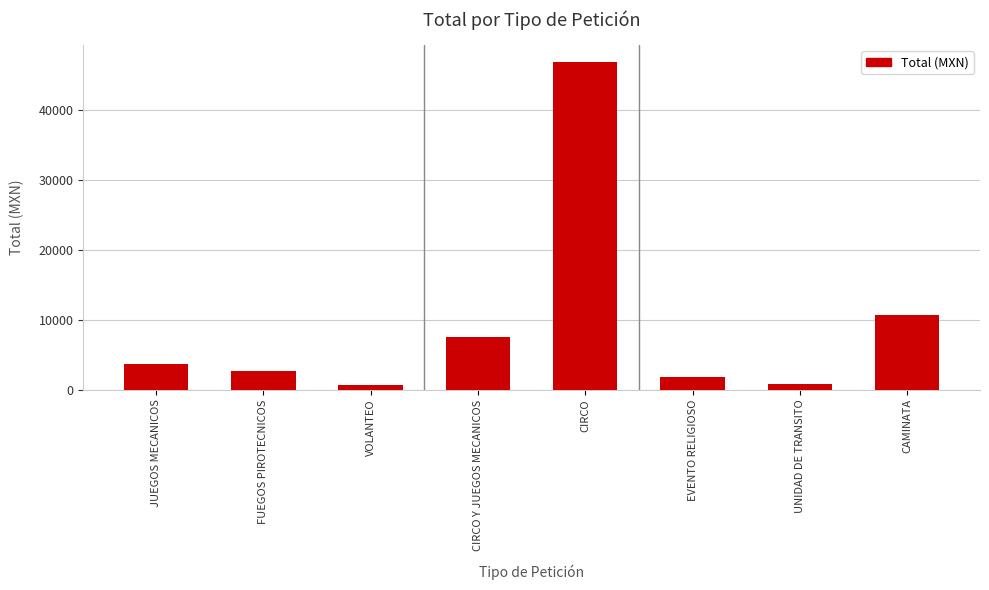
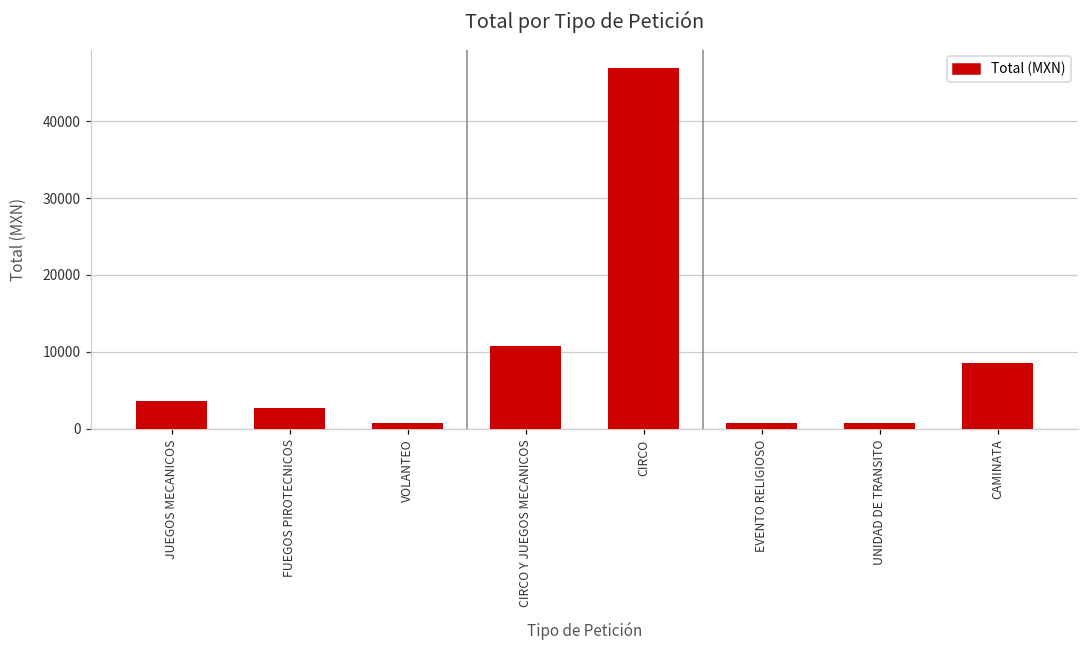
CIRCO Y JUEGOS MECANICOS: 7000 -> 11000
EVENTO RELIGIOSO: 2000 -> 1000
CAMINATA: 11000 -> 9000
